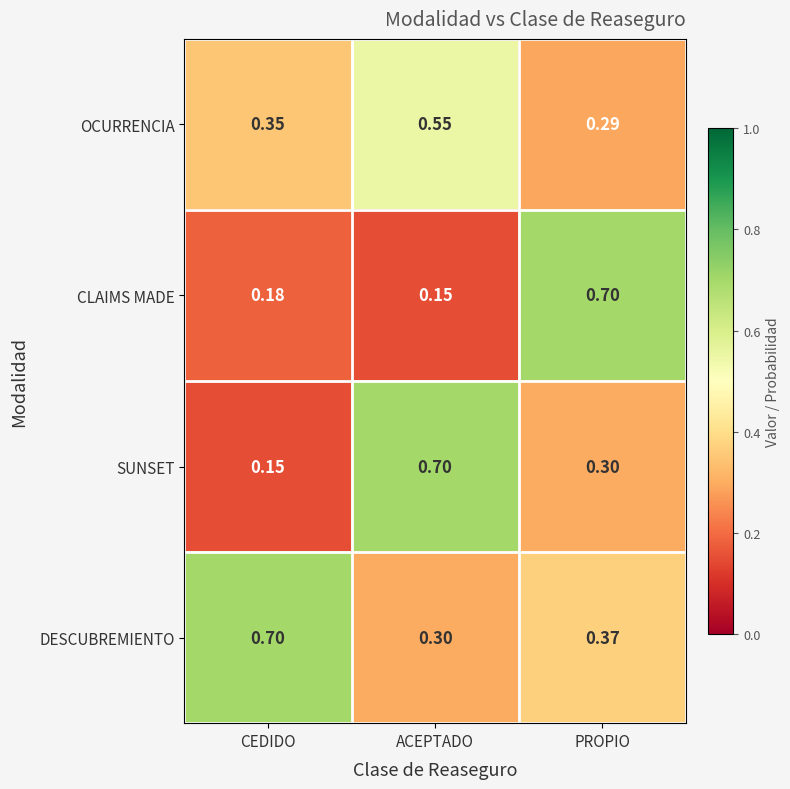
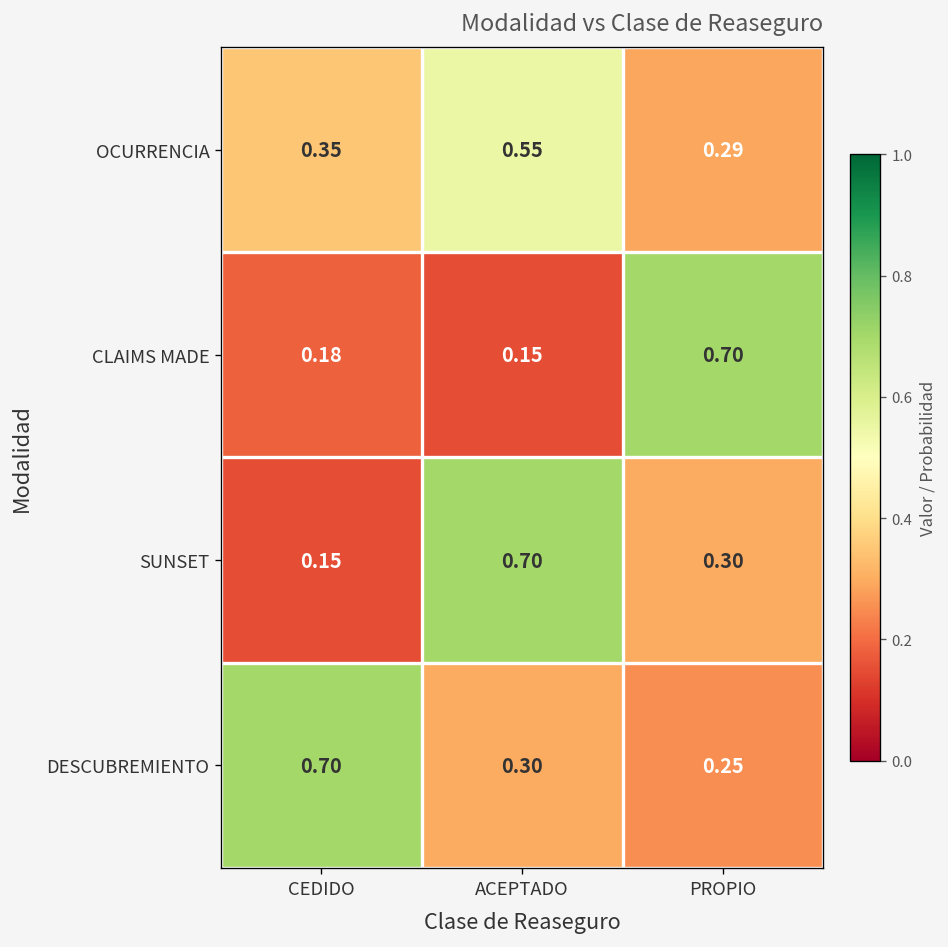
DESCUBREMIENTO, PROPIO: 0.37 -> 0.25
